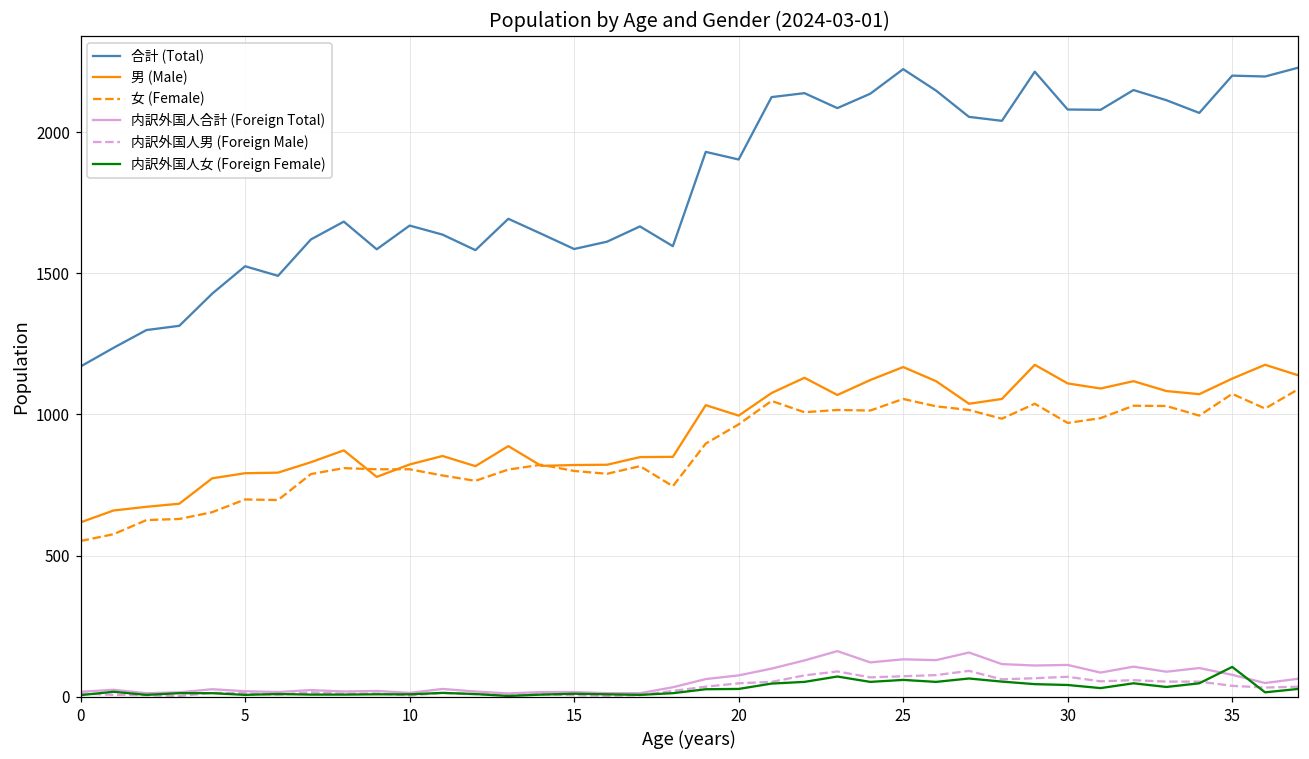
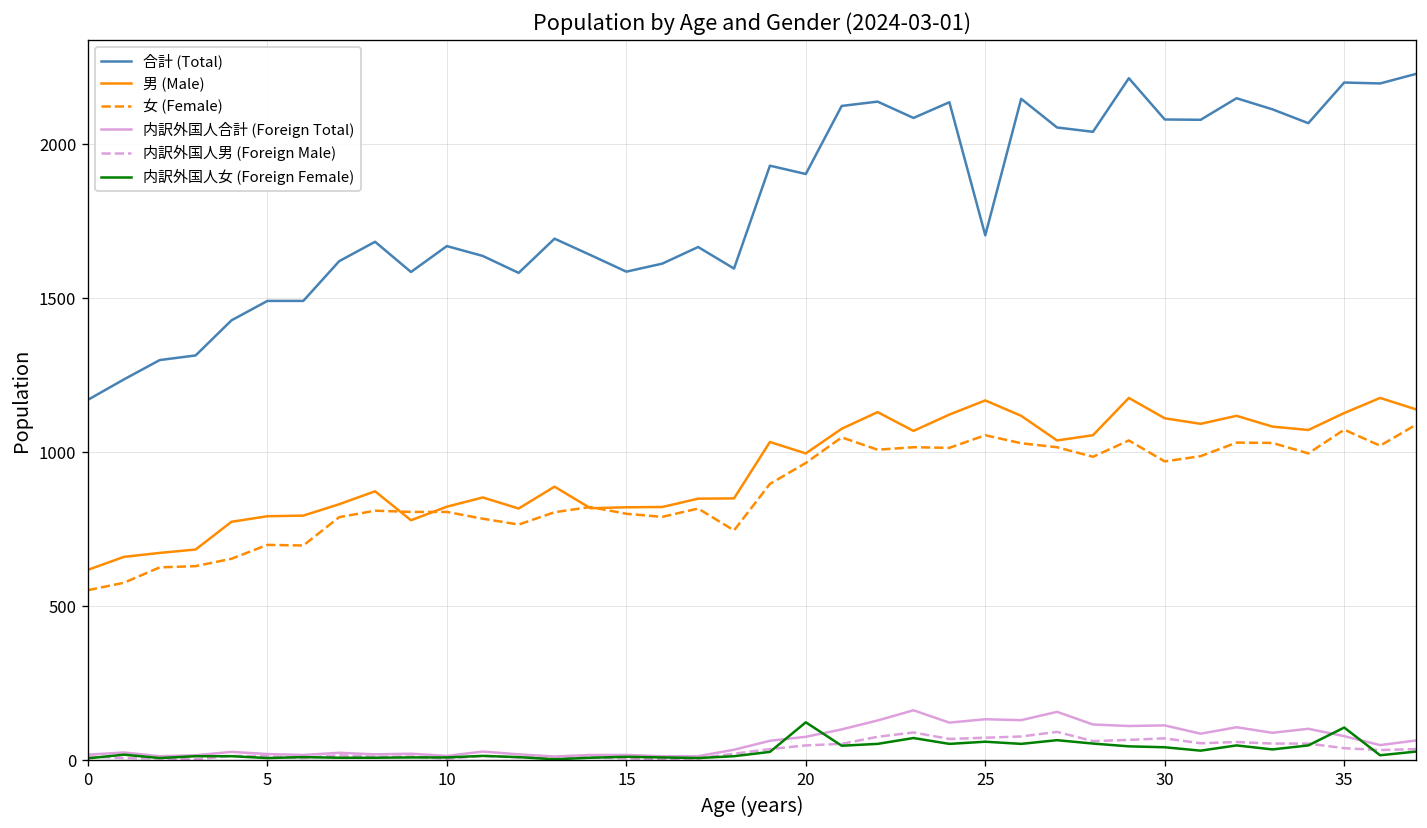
合計 (Total), 5: 1530 -> 1490
内訳外国人女 (Foreign Female), 20: 30 -> 120
合計 (Total), 25: 2220 -> 1700
